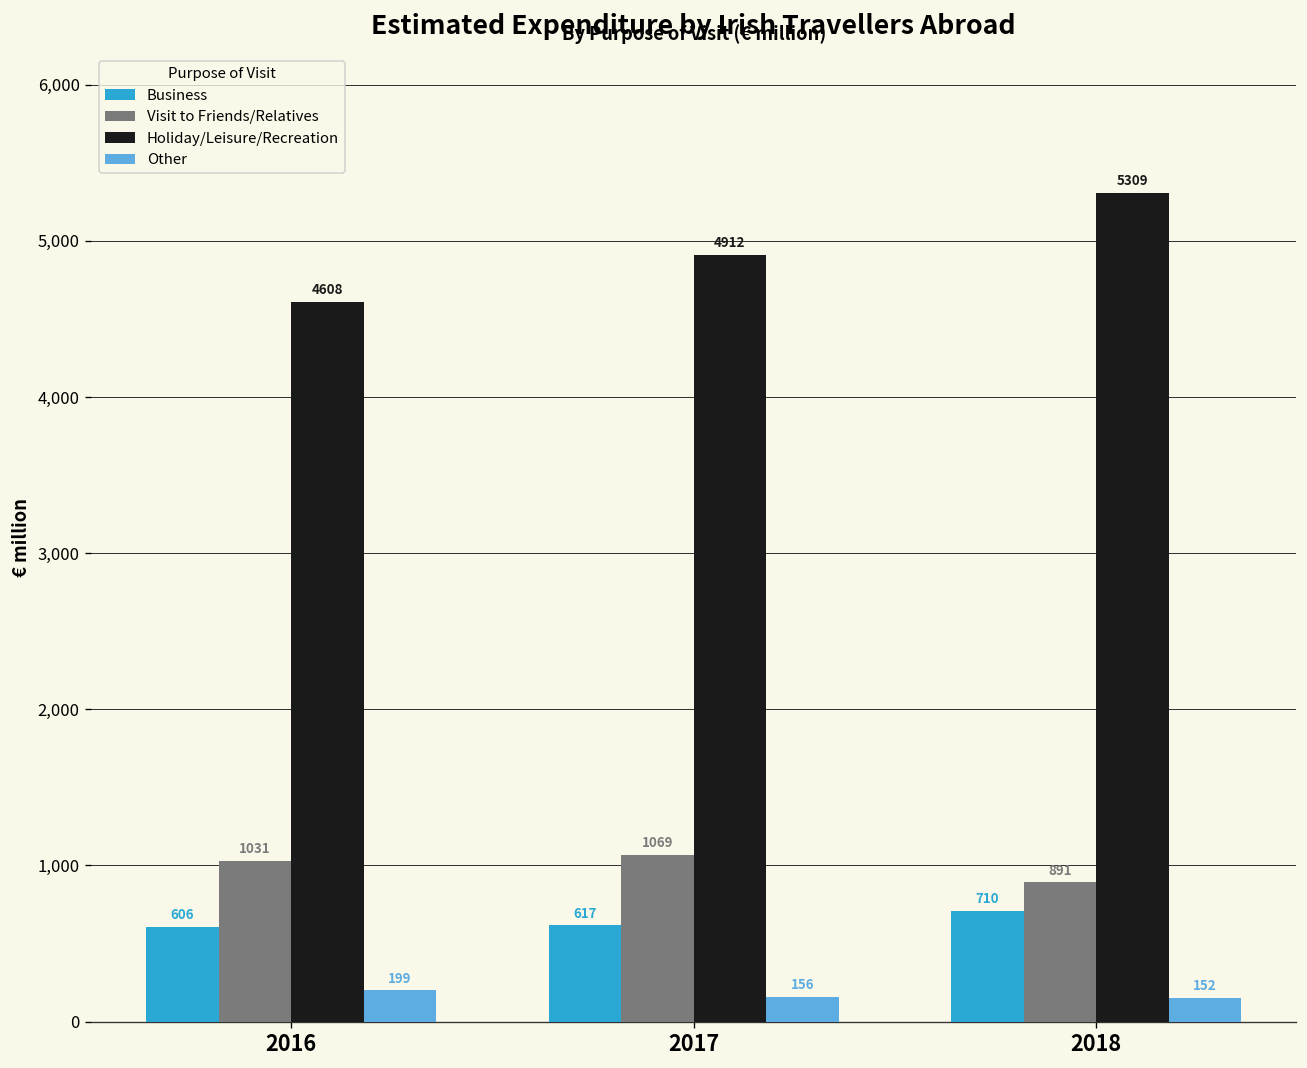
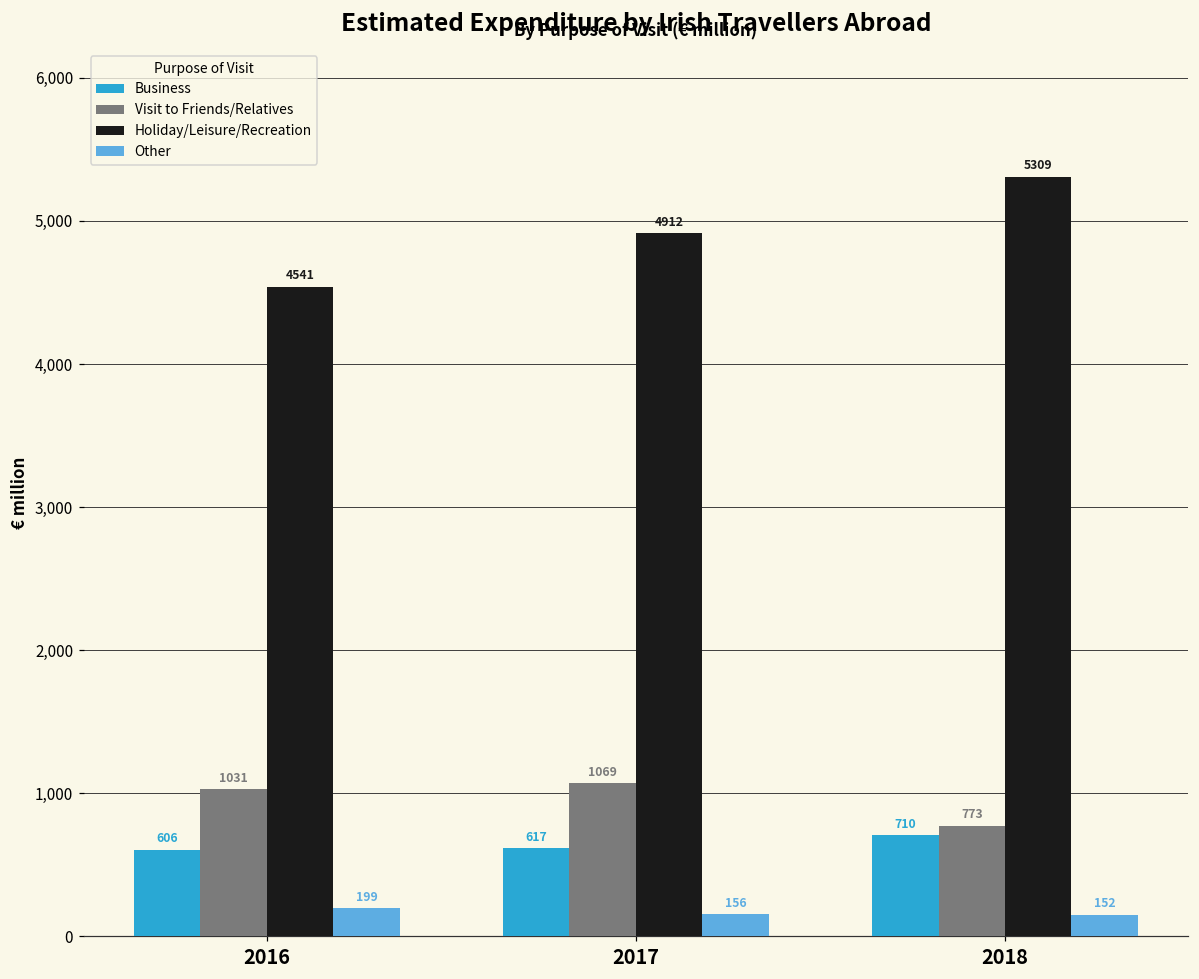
Holiday/Leisure/Recreation, 2016: 4608 -> 4541
Visit to Friends/Relatives, 2018: 891 -> 773
